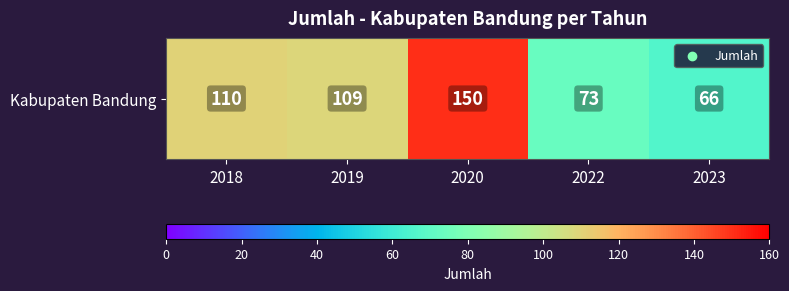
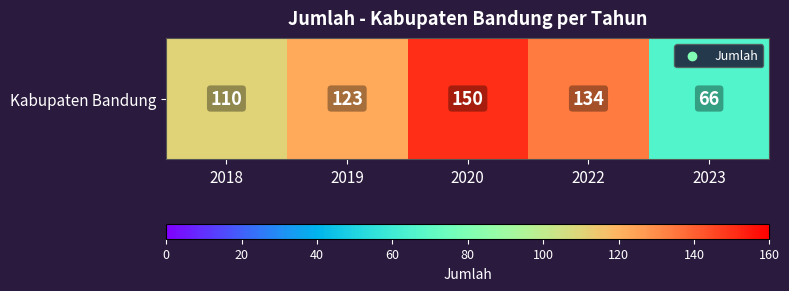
Kabupaten Bandung, 2019: 109 -> 123
Kabupaten Bandung, 2022: 73 -> 134
